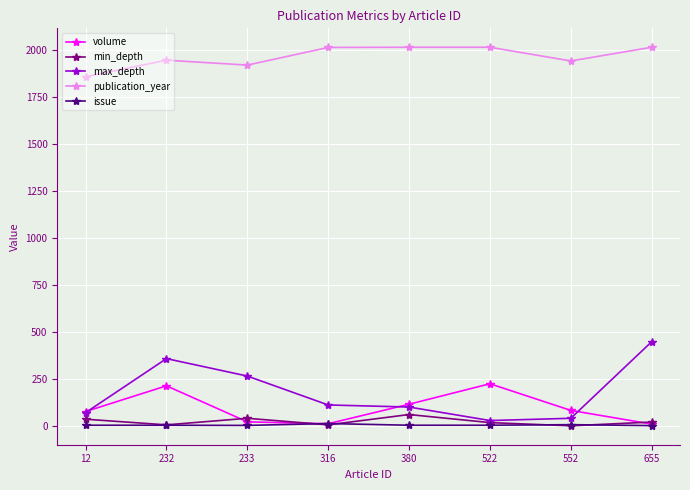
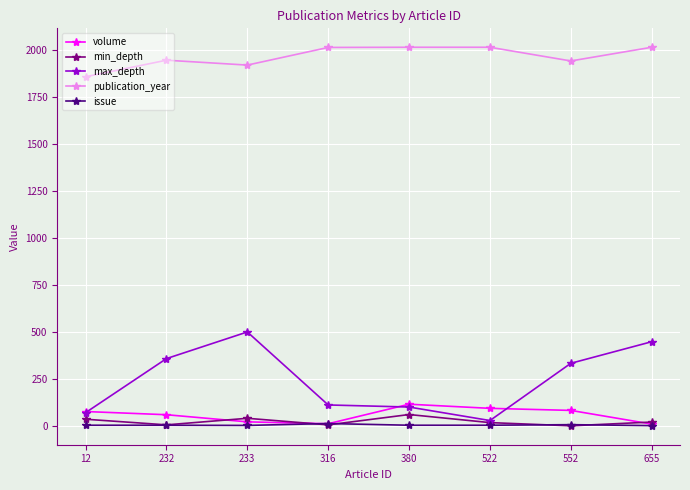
volume, 232: 210 -> 60
max_depth, 233: 270 -> 500
volume, 522: 220 -> 90
max_depth, 552: 40 -> 330
